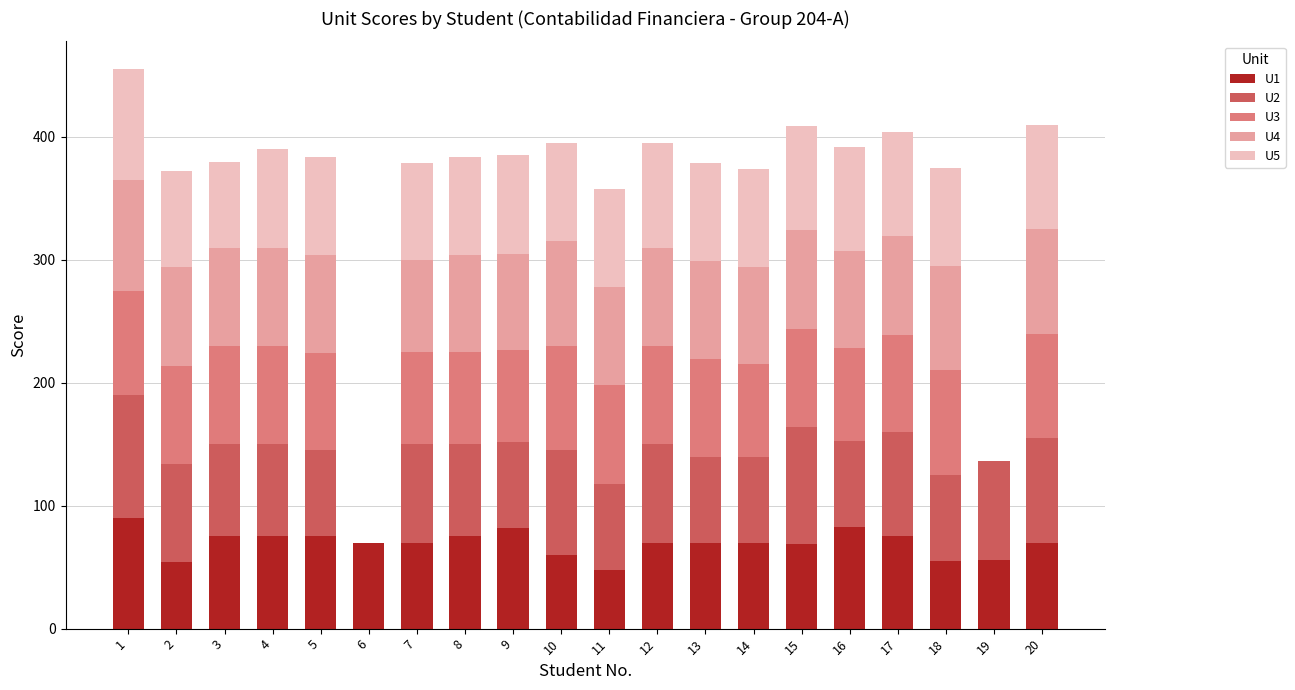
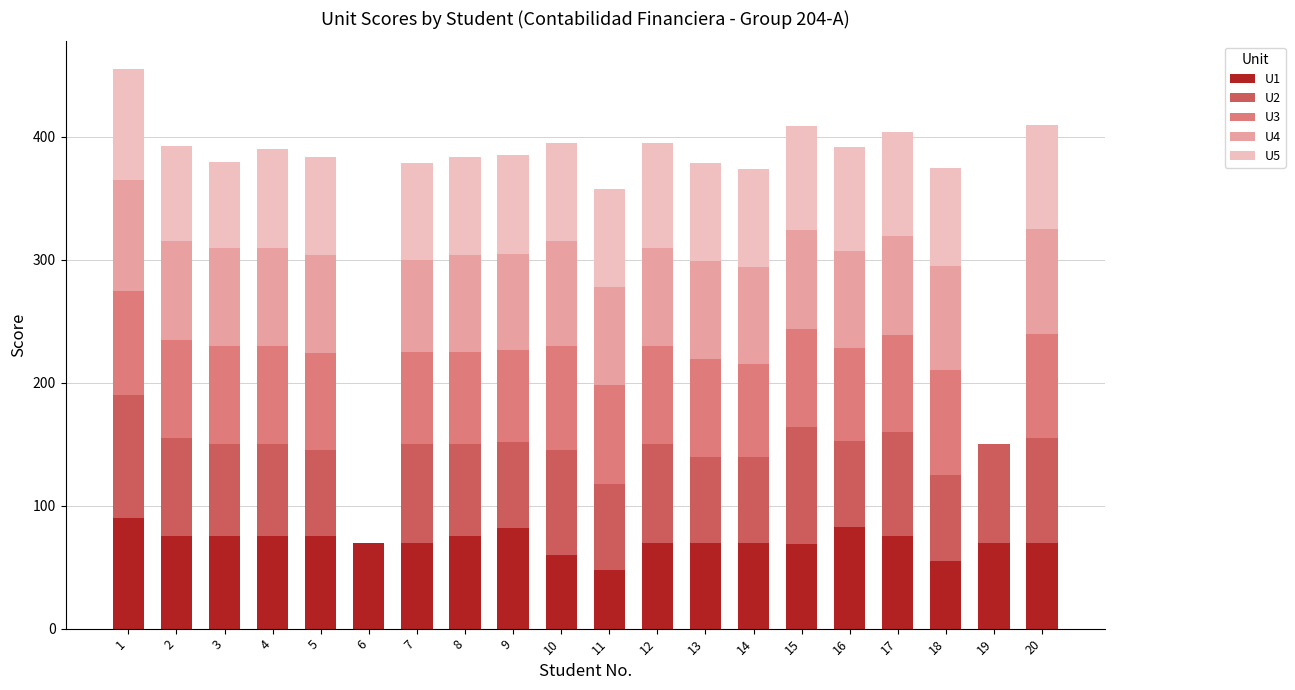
U1, 2: 54 -> 75
U1, 19: 56 -> 70
